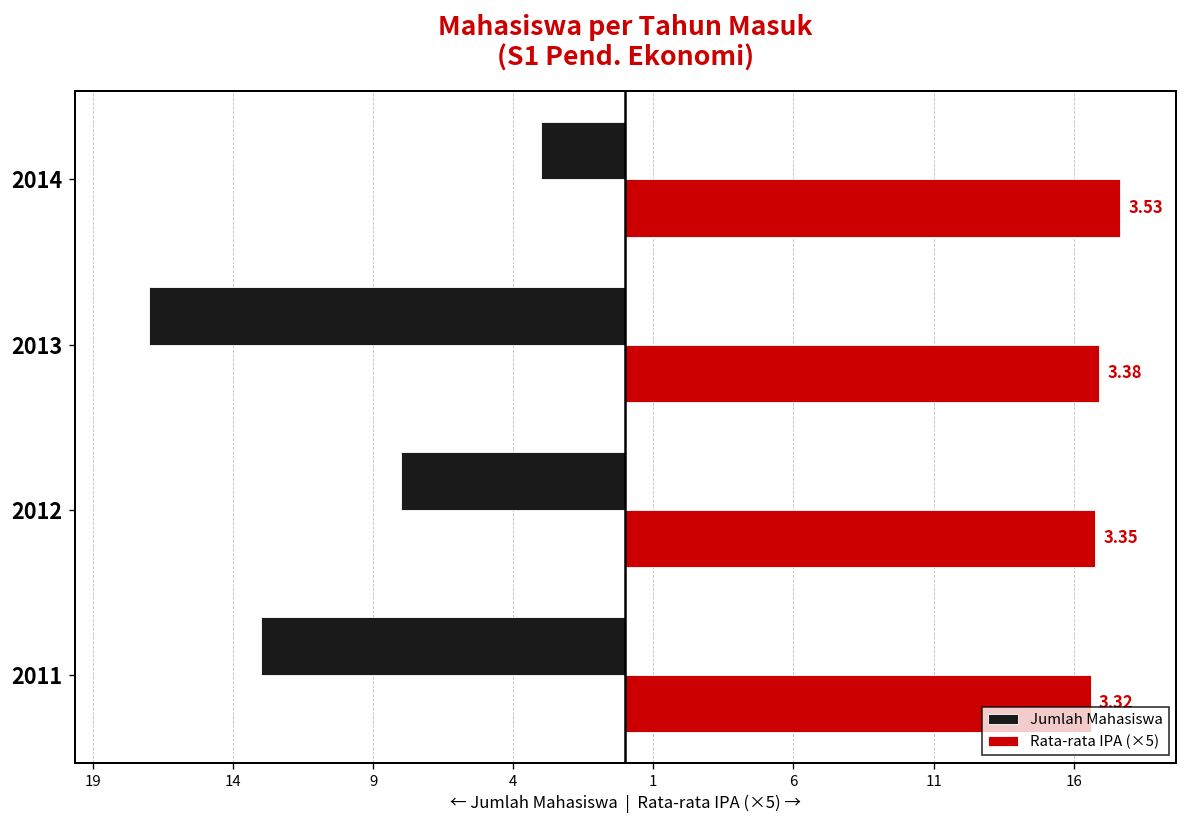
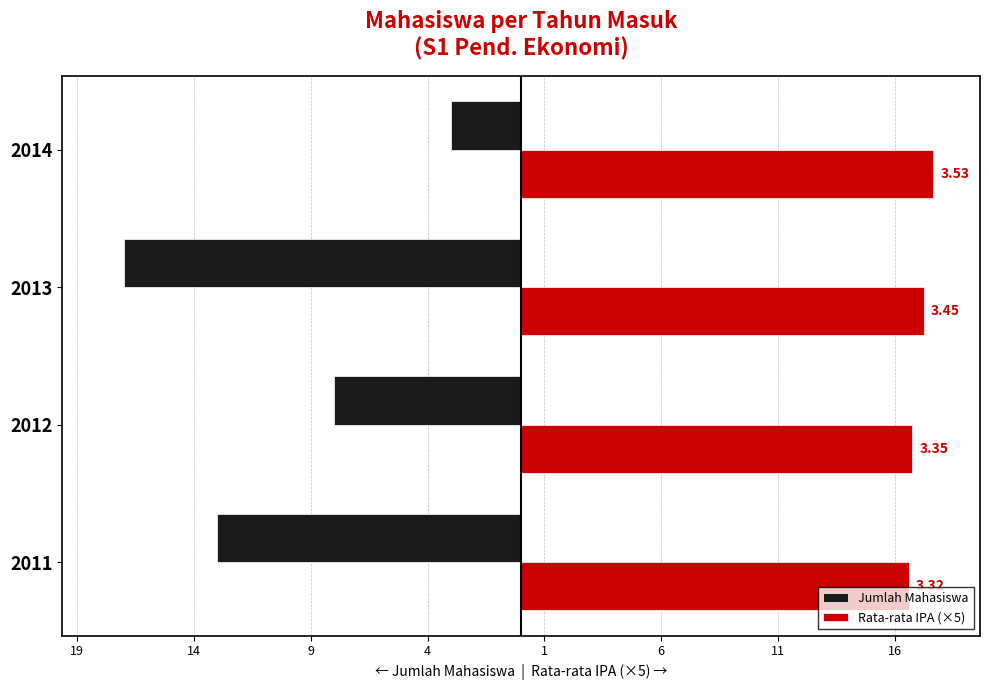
Rata-rata IPA (×5), 2013: 3.38 -> 3.45
